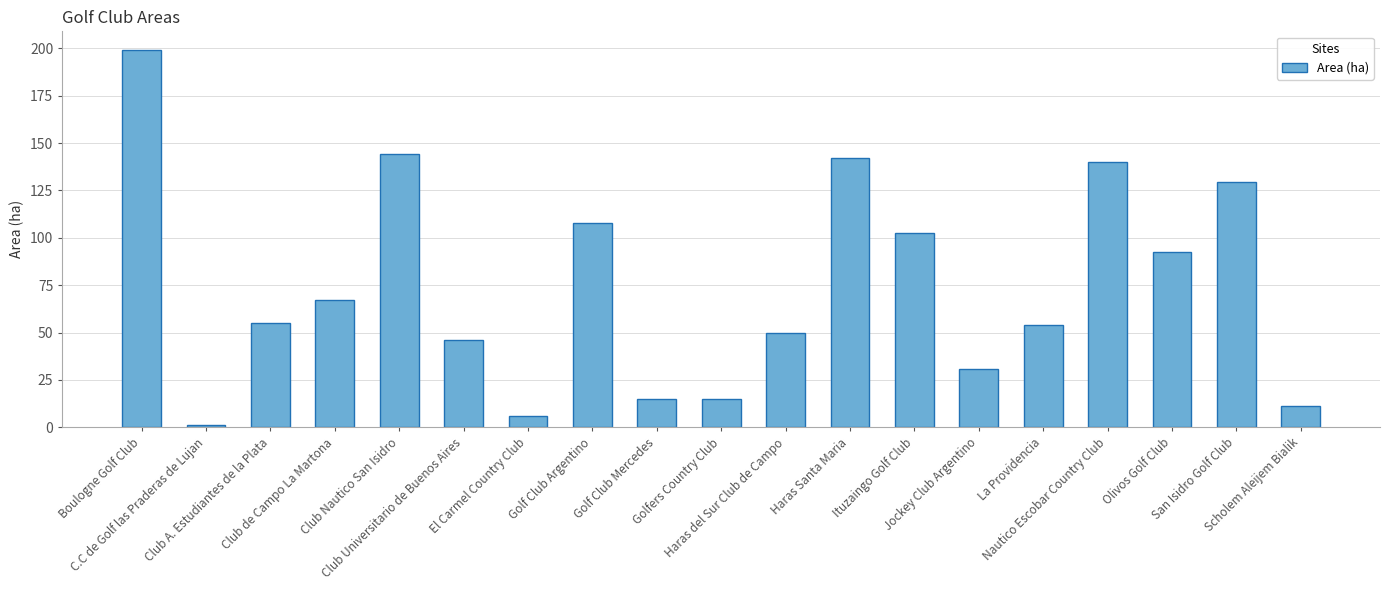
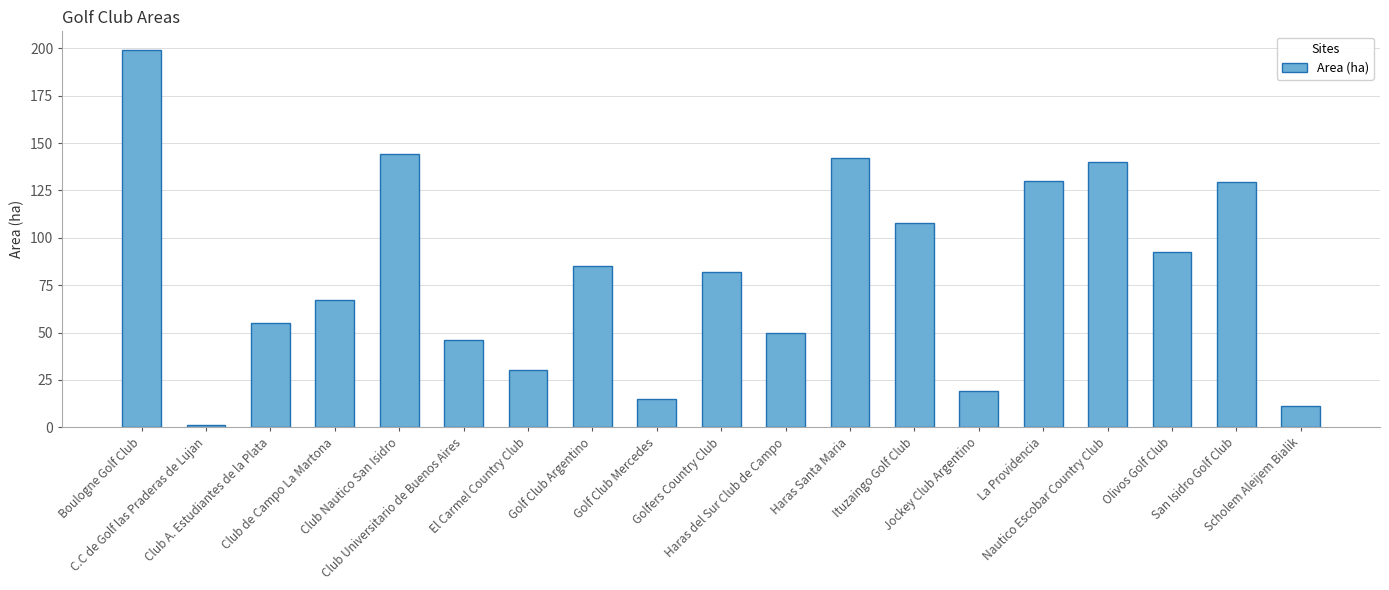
El Carmel Country Club: 6 -> 30
Golf Club Argentino: 108 -> 85
Golfers Country Club: 15 -> 82
Ituzaingo Golf Club: 103 -> 108
Jockey Club Argentino: 31 -> 19
La Providencia: 54 -> 130
